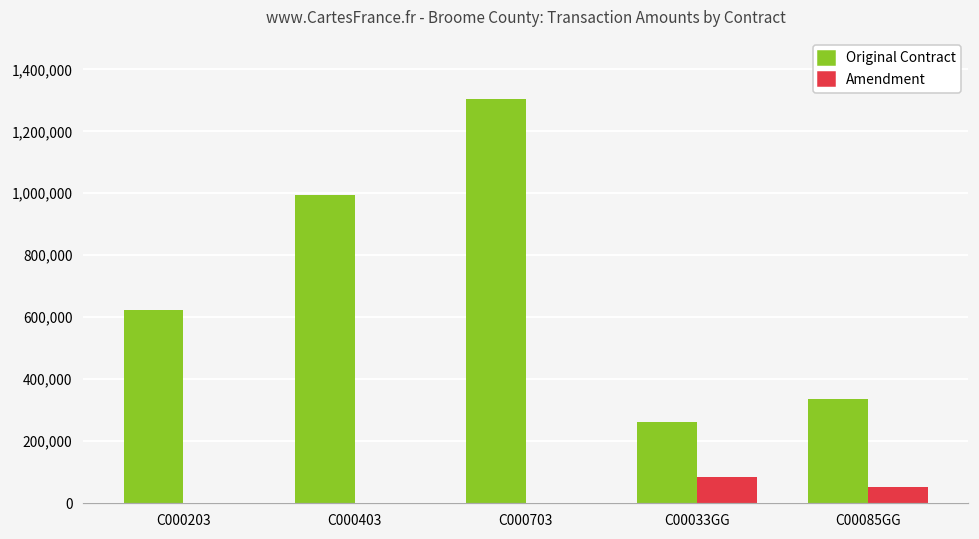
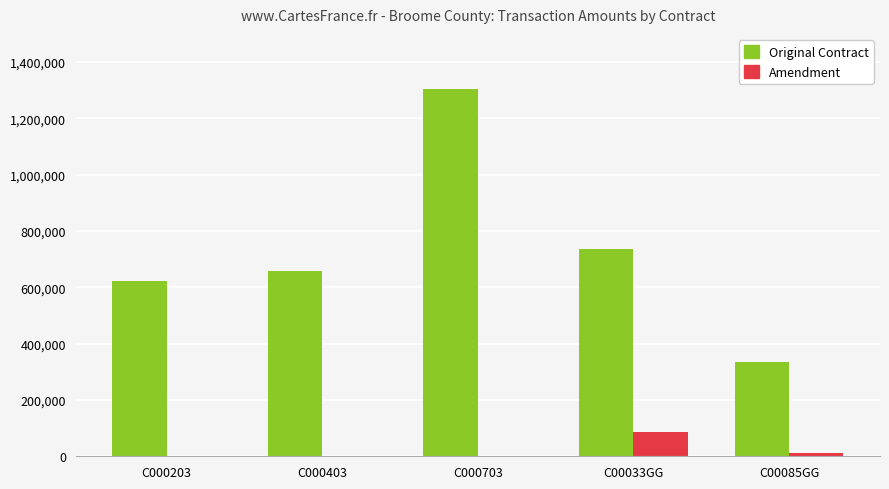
Original Contract, C000403: 990,000 -> 660,000
Original Contract, C00033GG: 260,000 -> 740,000
Amendment, C00085GG: 50,000 -> 10,000
